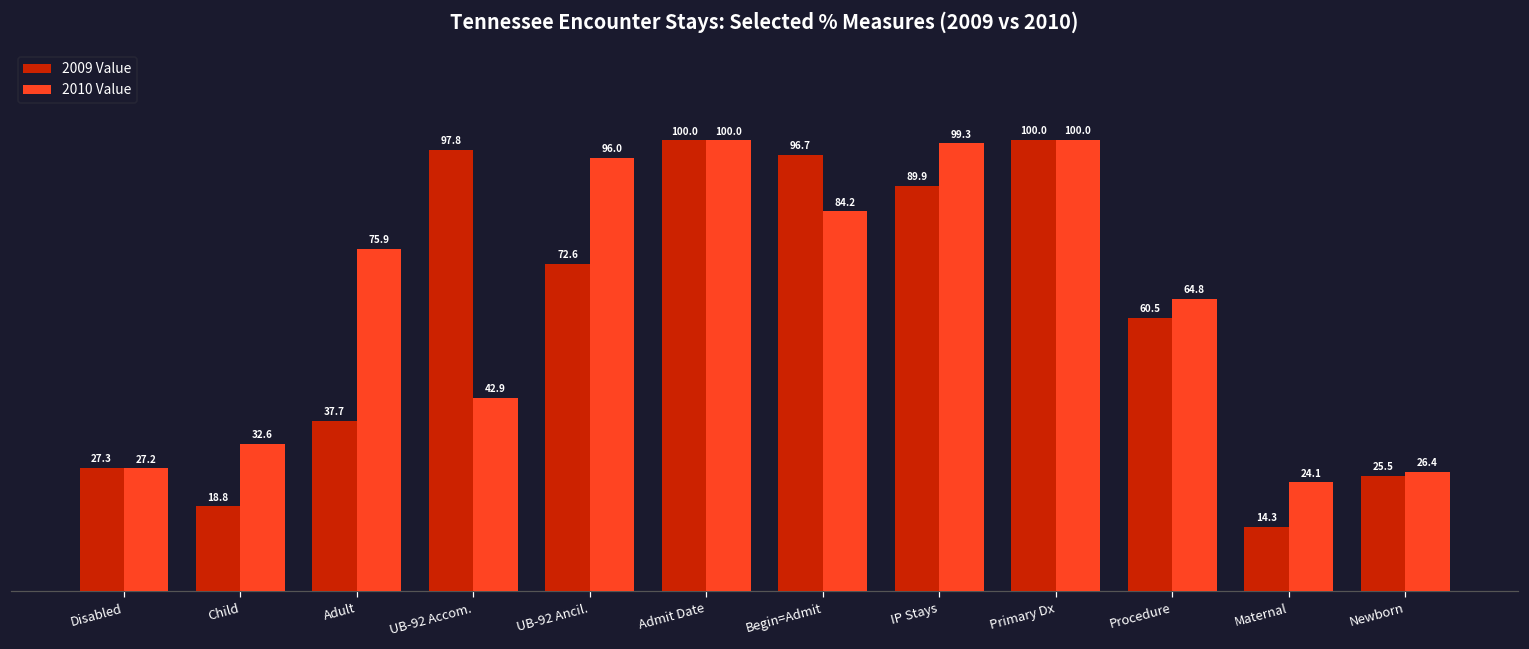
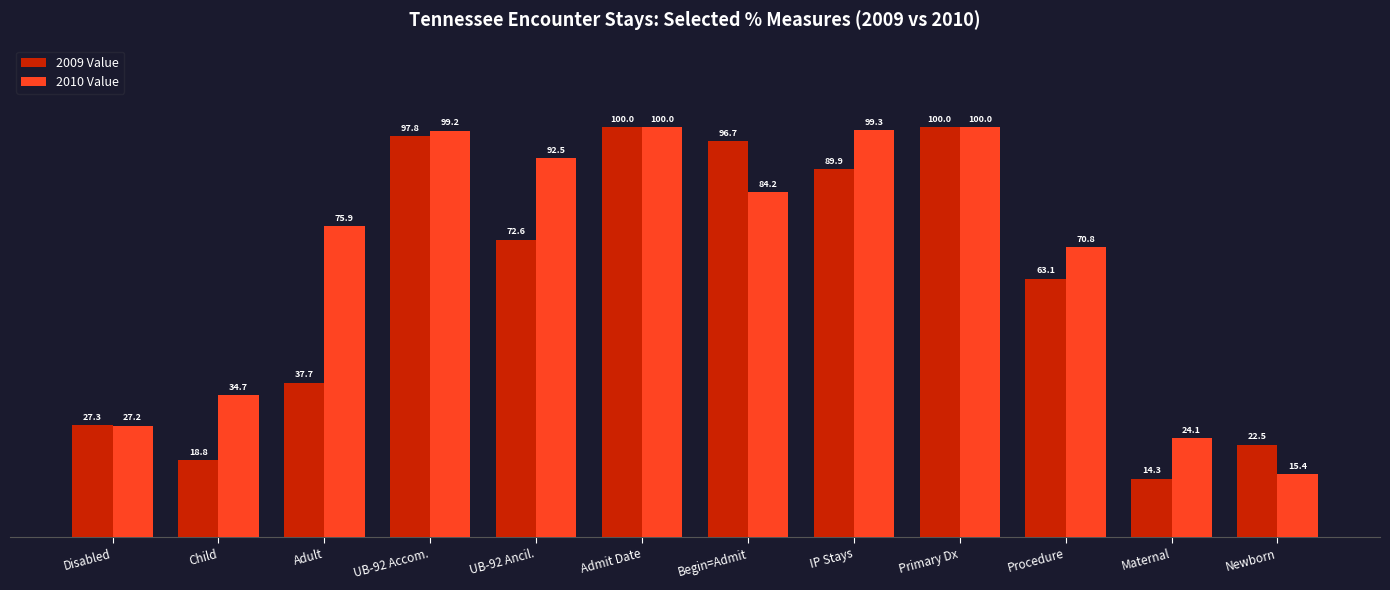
2010 Value, Child: 32.6 -> 34.7
2010 Value, UB-92 Accom.: 42.9 -> 99.2
2010 Value, UB-92 Ancil.: 96.0 -> 92.5
2009 Value, Procedure: 60.5 -> 63.1
2010 Value, Procedure: 64.8 -> 70.8
2009 Value, Newborn: 25.5 -> 22.5
2010 Value, Newborn: 26.4 -> 15.4
